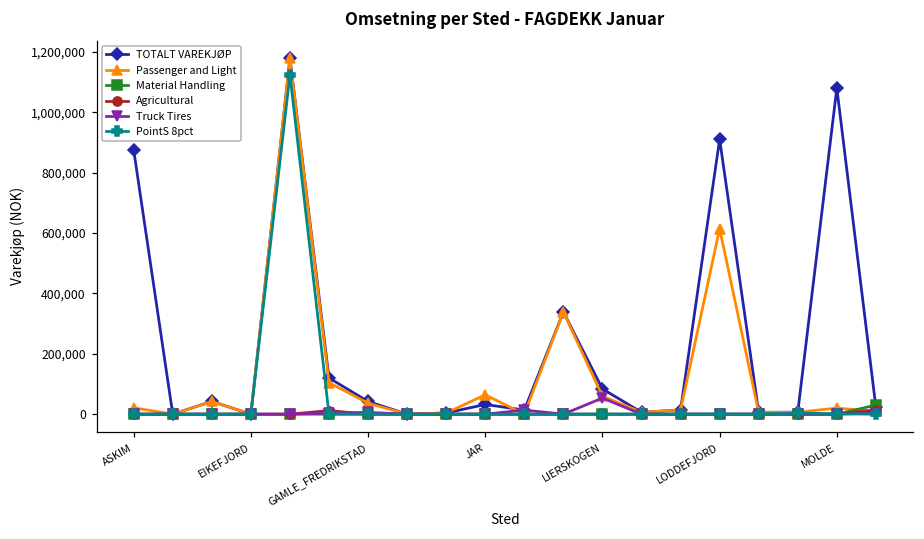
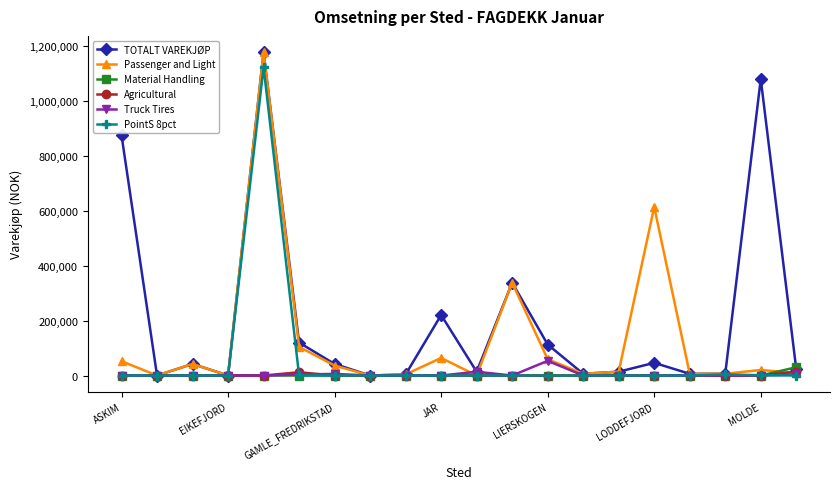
Passenger and Light, ASKIM: 20,000 -> 50,000
TOTALT VAREKJØP, JAR: 30,000 -> 220,000
TOTALT VAREKJØP, LIERSKOGEN: 80,000 -> 110,000
TOTALT VAREKJØP, LODDEFJORD: 910,000 -> 50,000
